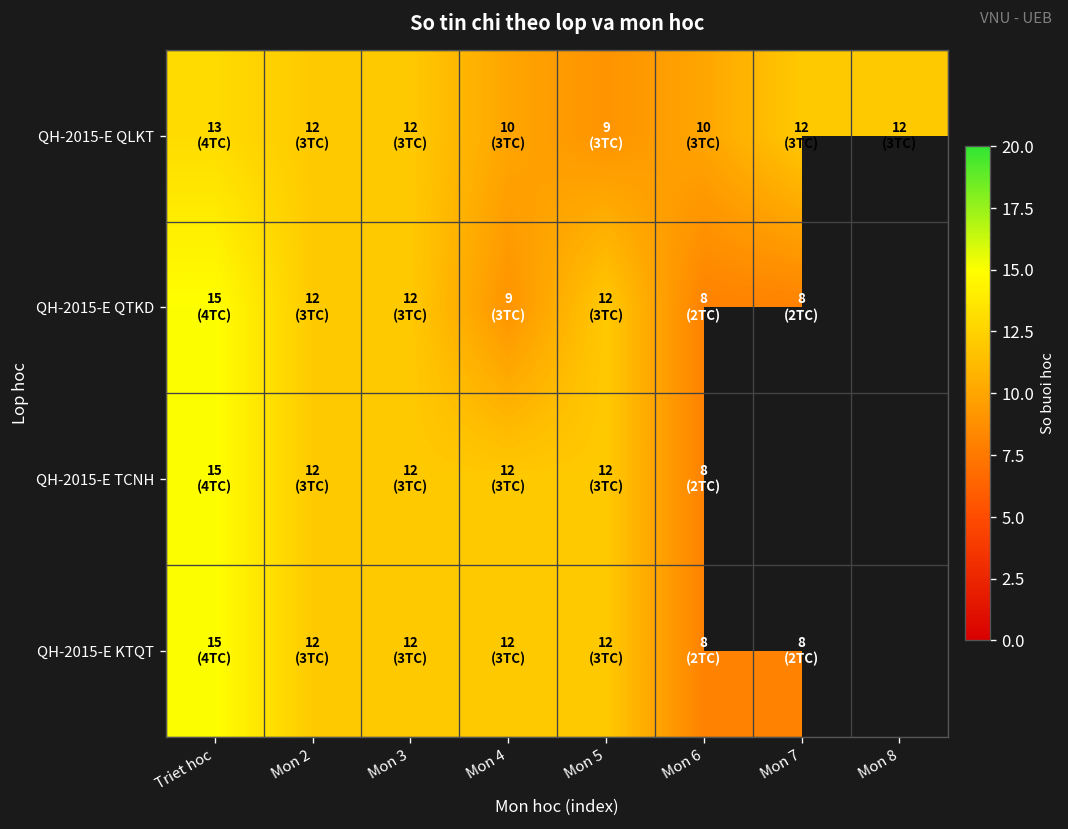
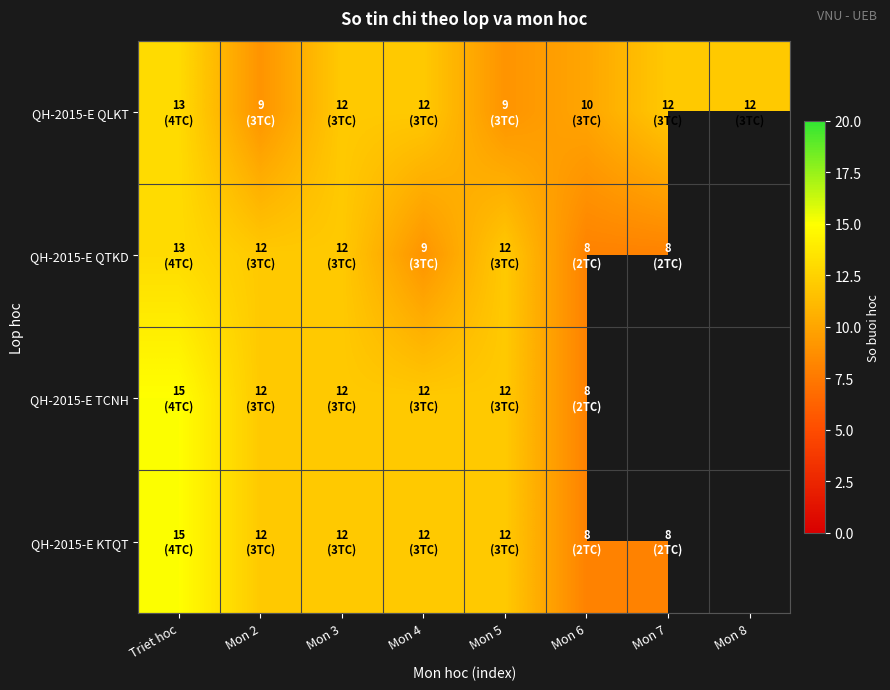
QH-2015-E QLKT, Mon 2: 12 -> 9
QH-2015-E QLKT, Mon 4: 10 -> 12
QH-2015-E QTKD, Triet hoc: 15 -> 13
